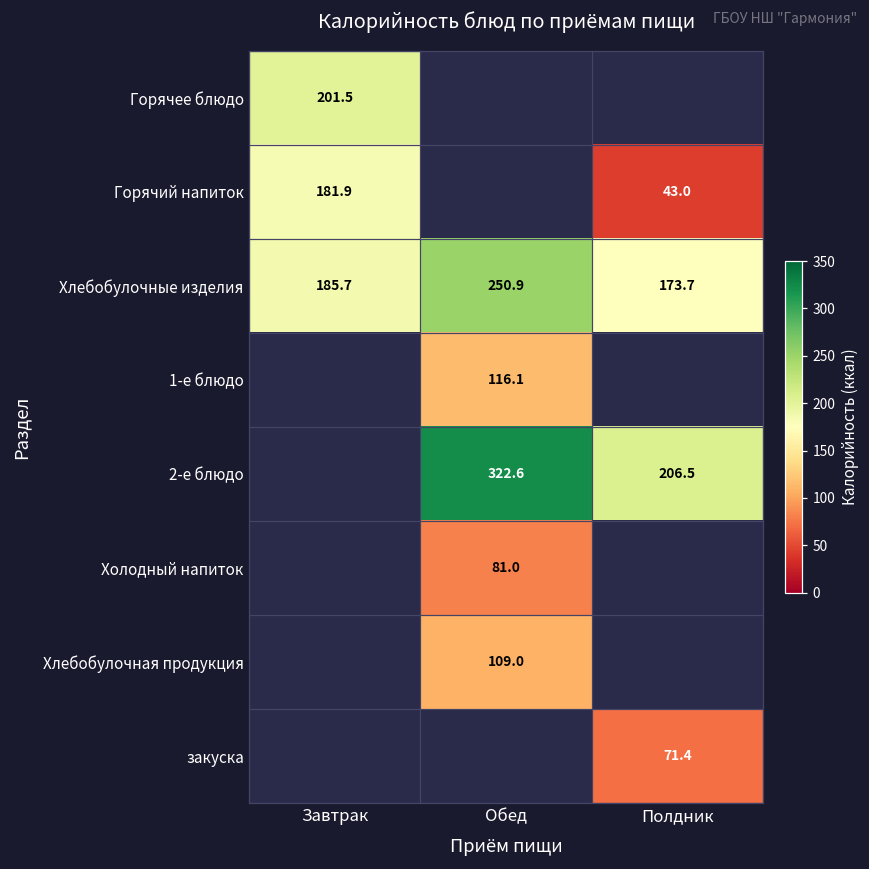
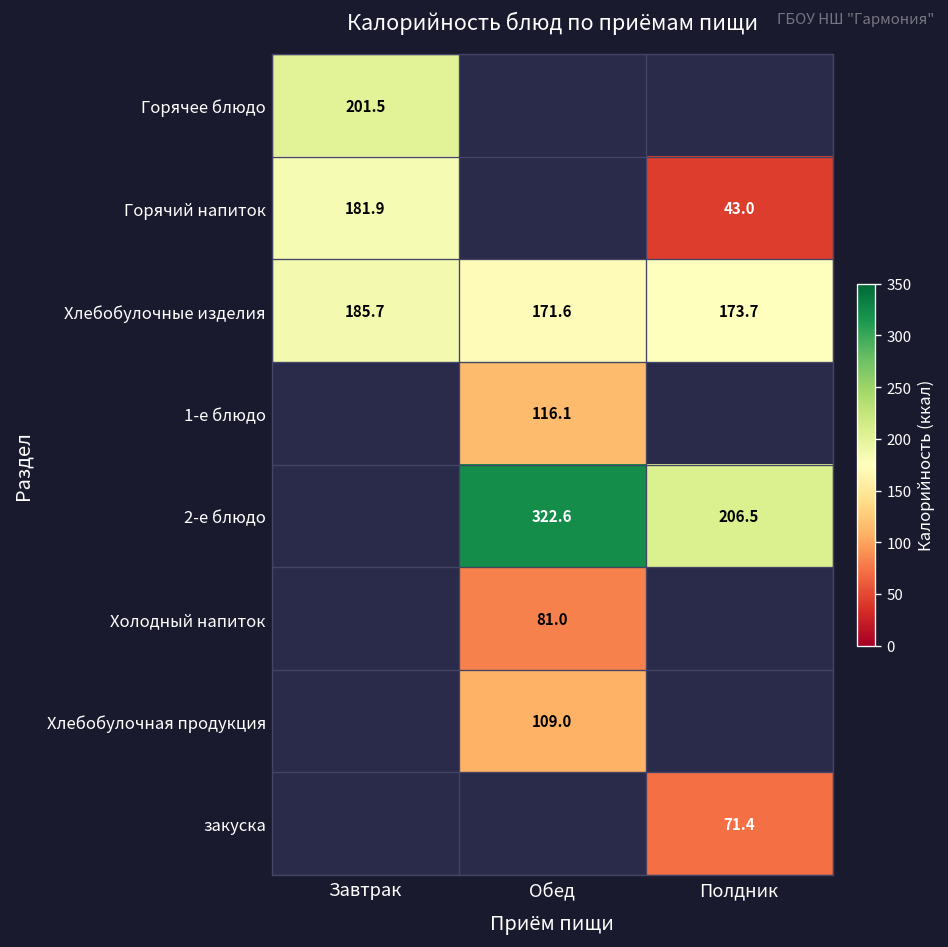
Хлебобулочные изделия, Обед: 250.9 -> 171.6
